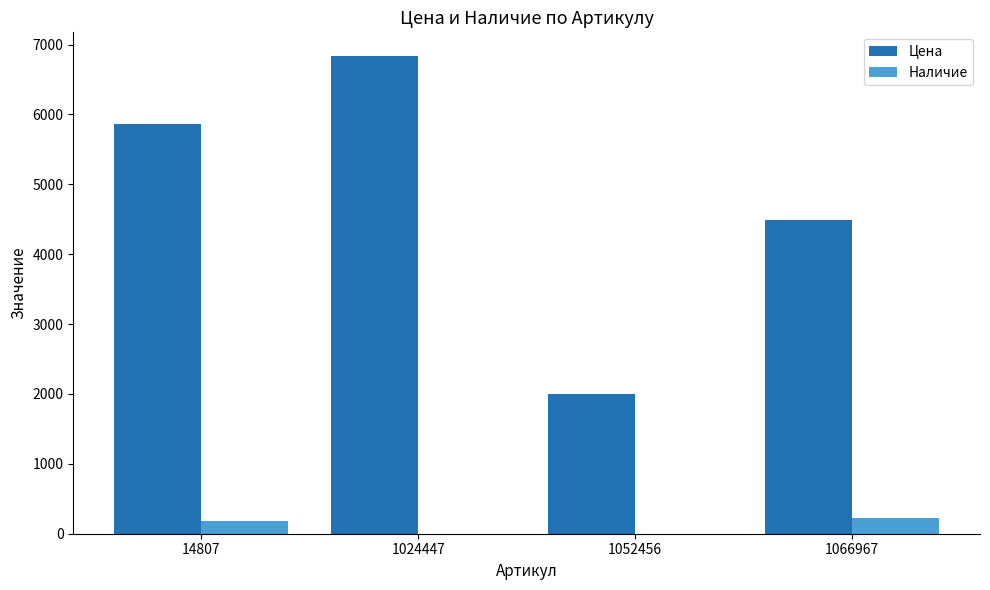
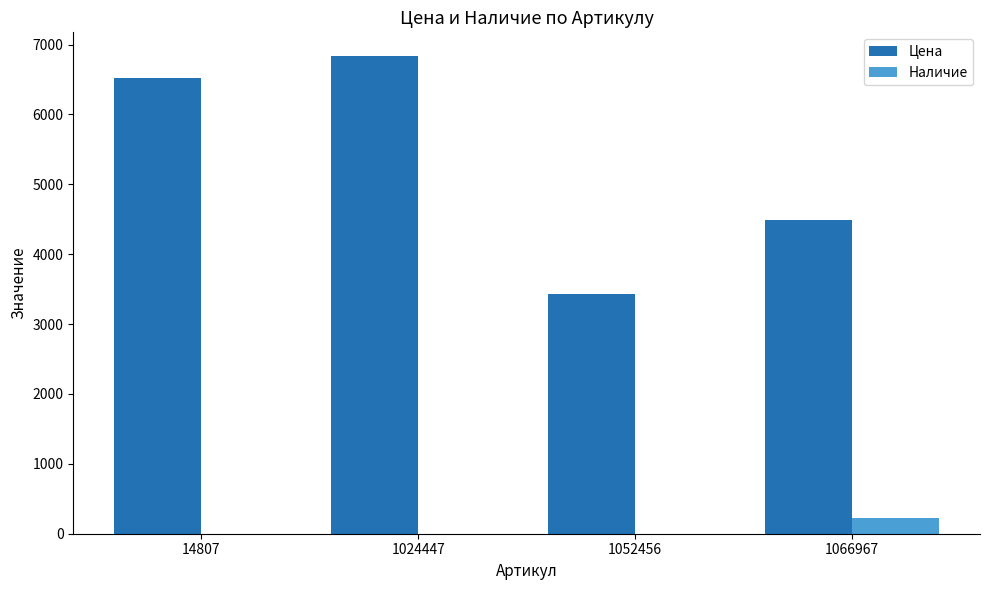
Цена, 14807: 5900 -> 6500
Наличие, 14807: 200 -> 0
Цена, 1052456: 2000 -> 3400
